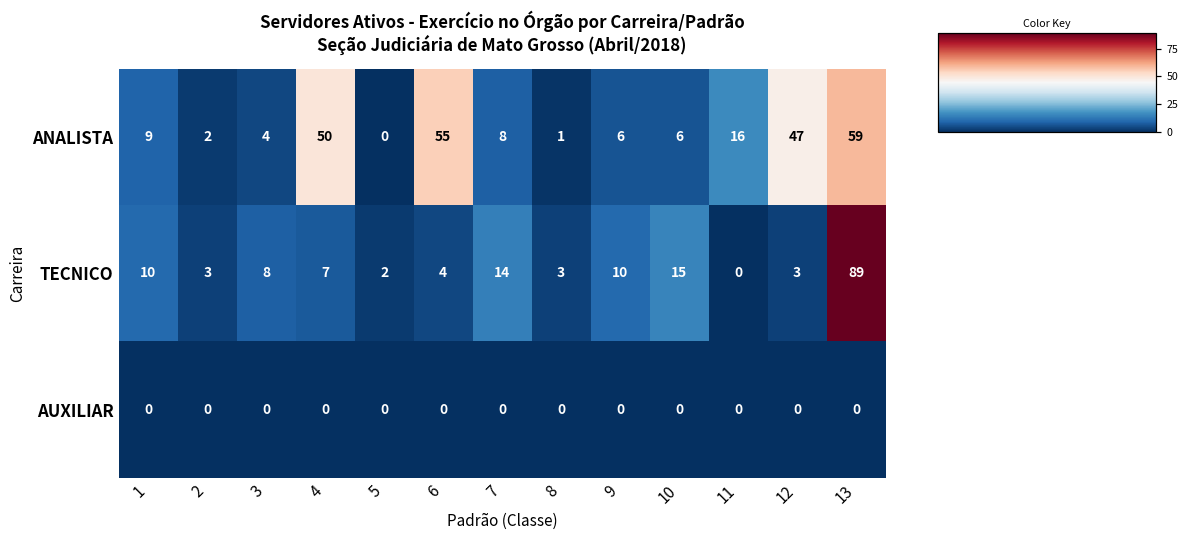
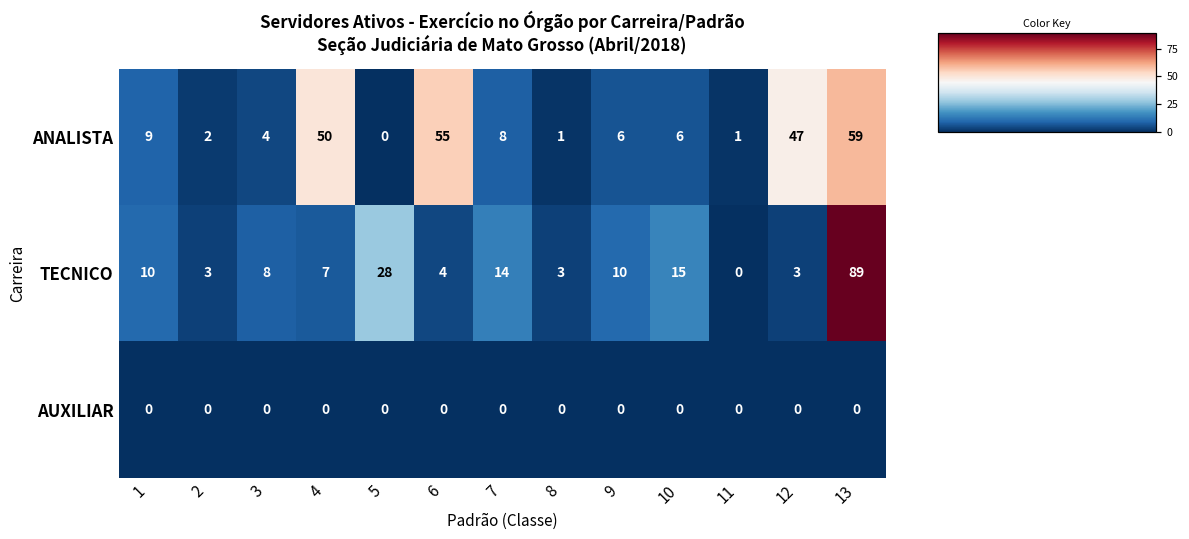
ANALISTA, 11: 16 -> 1
TECNICO, 5: 2 -> 28
